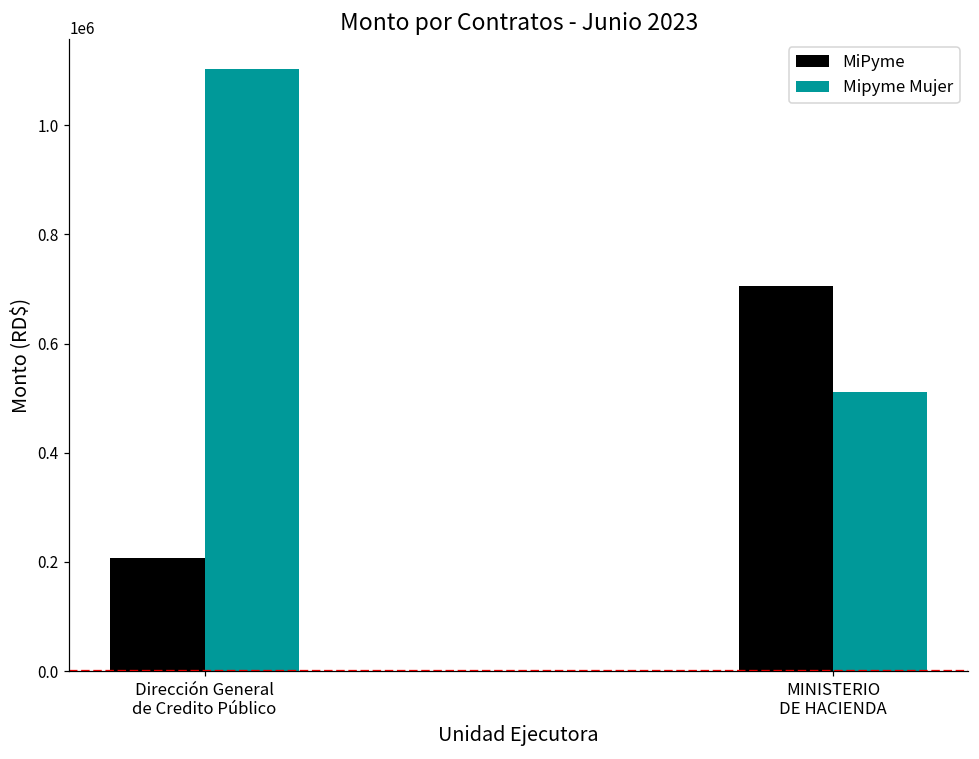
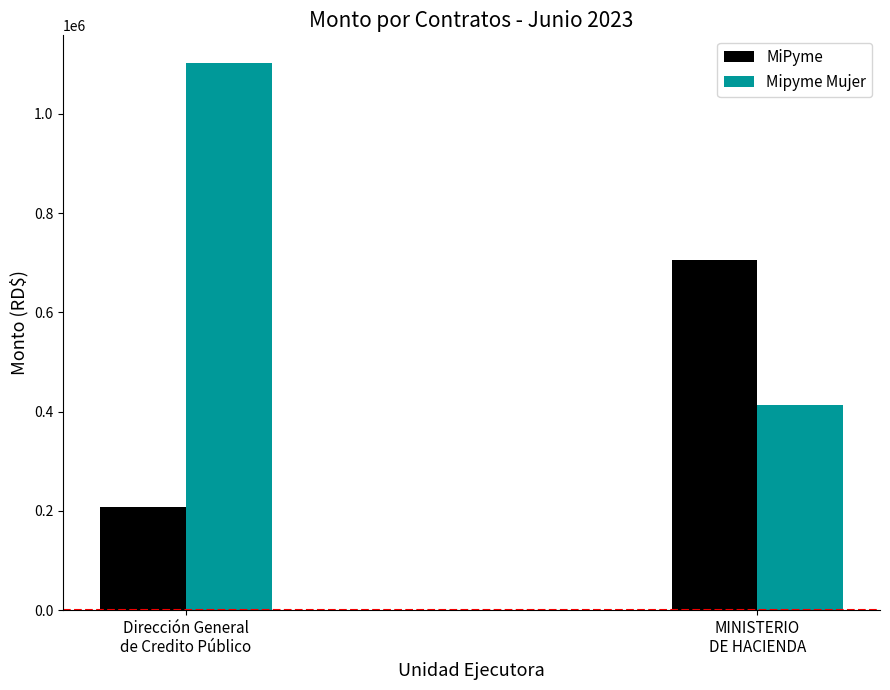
Mipyme Mujer, MINISTERIO DE HACIENDA: 510000 -> 410000
